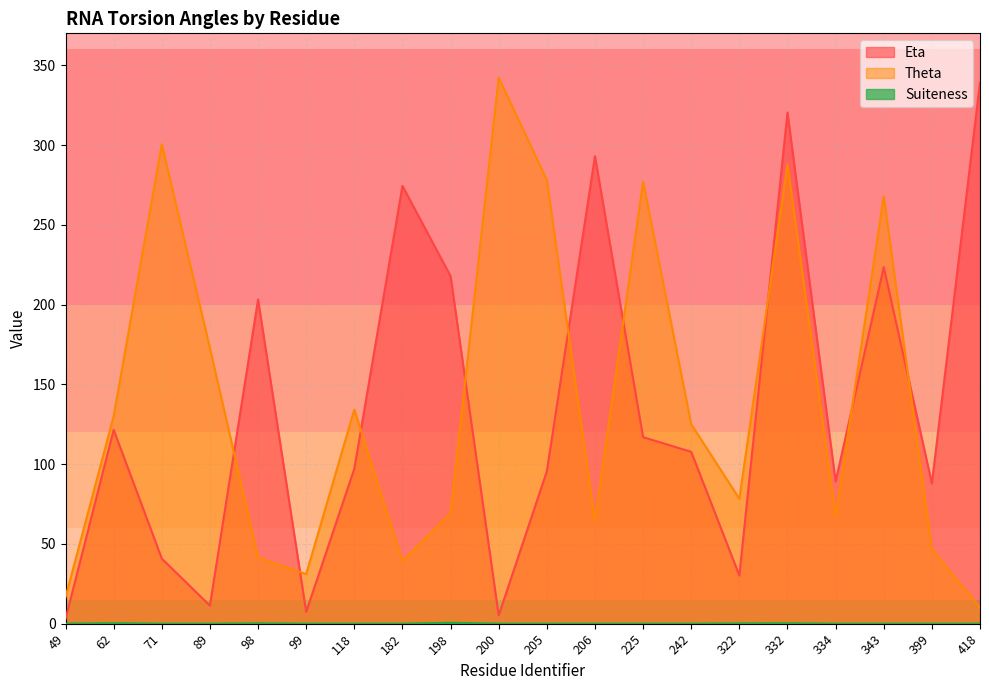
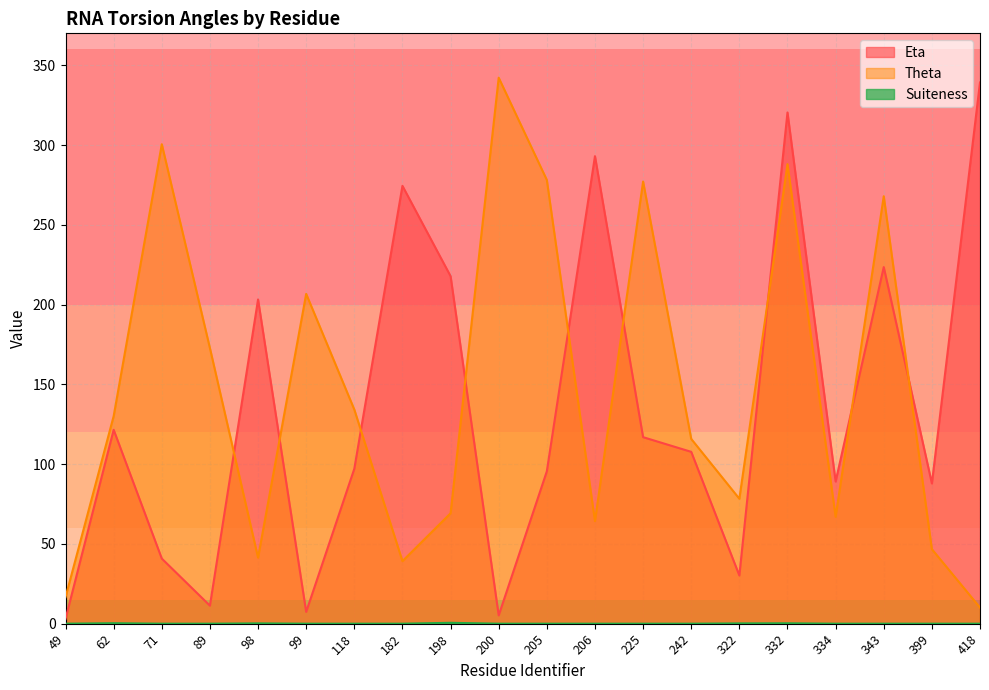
Theta, 99: 31 -> 207
Theta, 242: 125 -> 116
